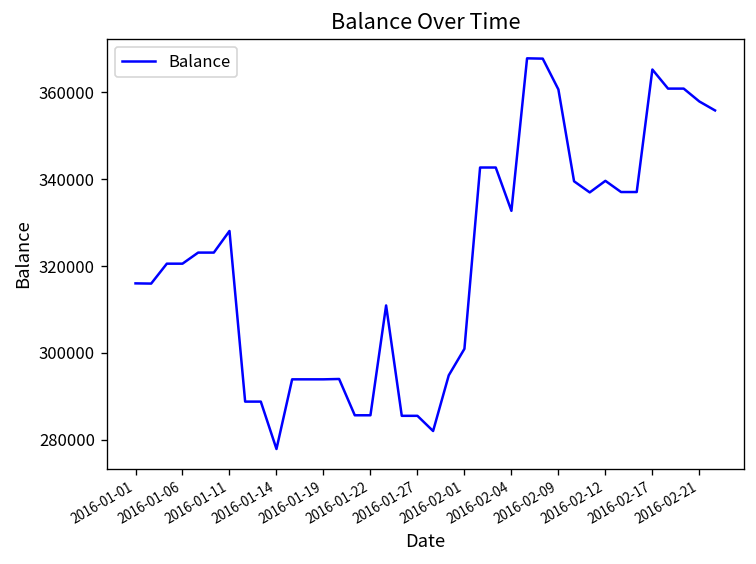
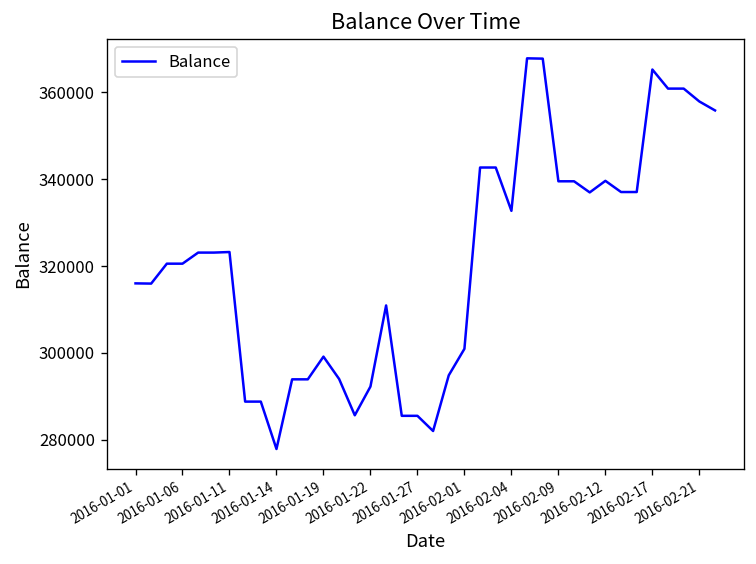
2016-01-11: 328000 -> 323000
2016-01-19: 294000 -> 299000
2016-01-22: 286000 -> 292000
2016-02-09: 361000 -> 340000
